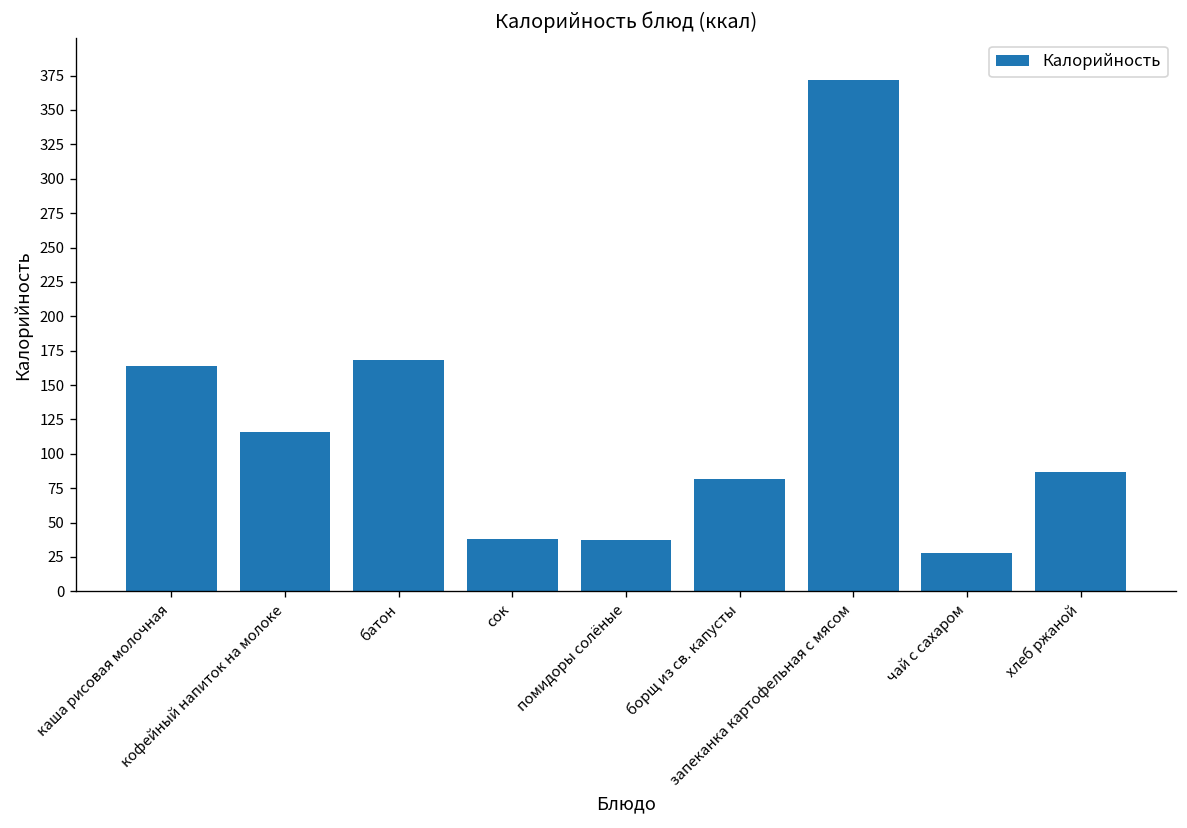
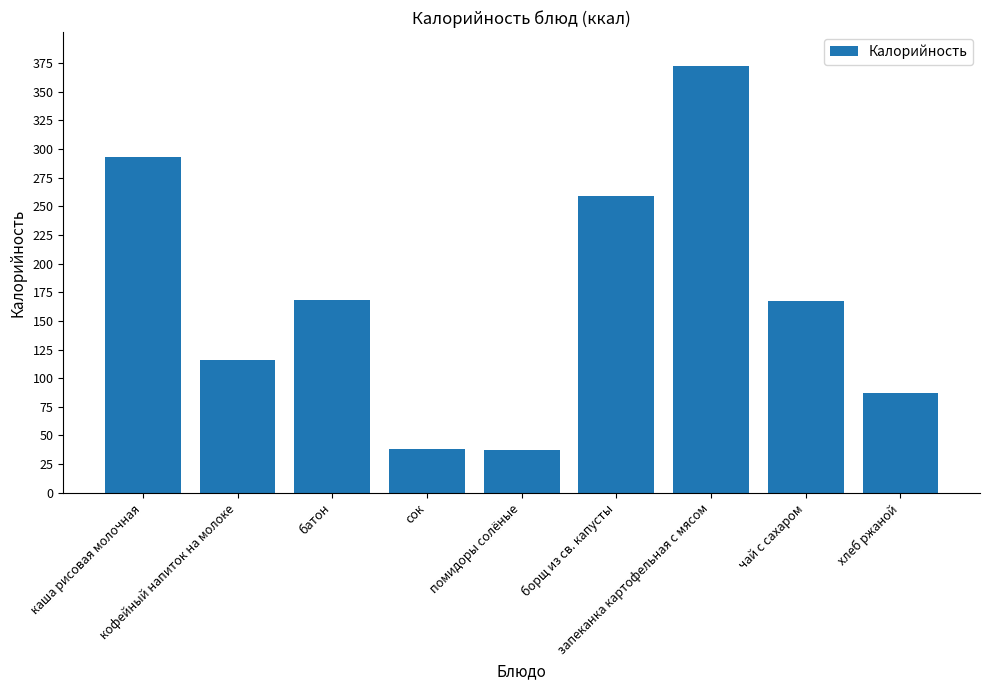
каша рисовая молочная: 164 -> 293
борщ из св. капусты: 82 -> 259
чай с сахаром: 28 -> 167
